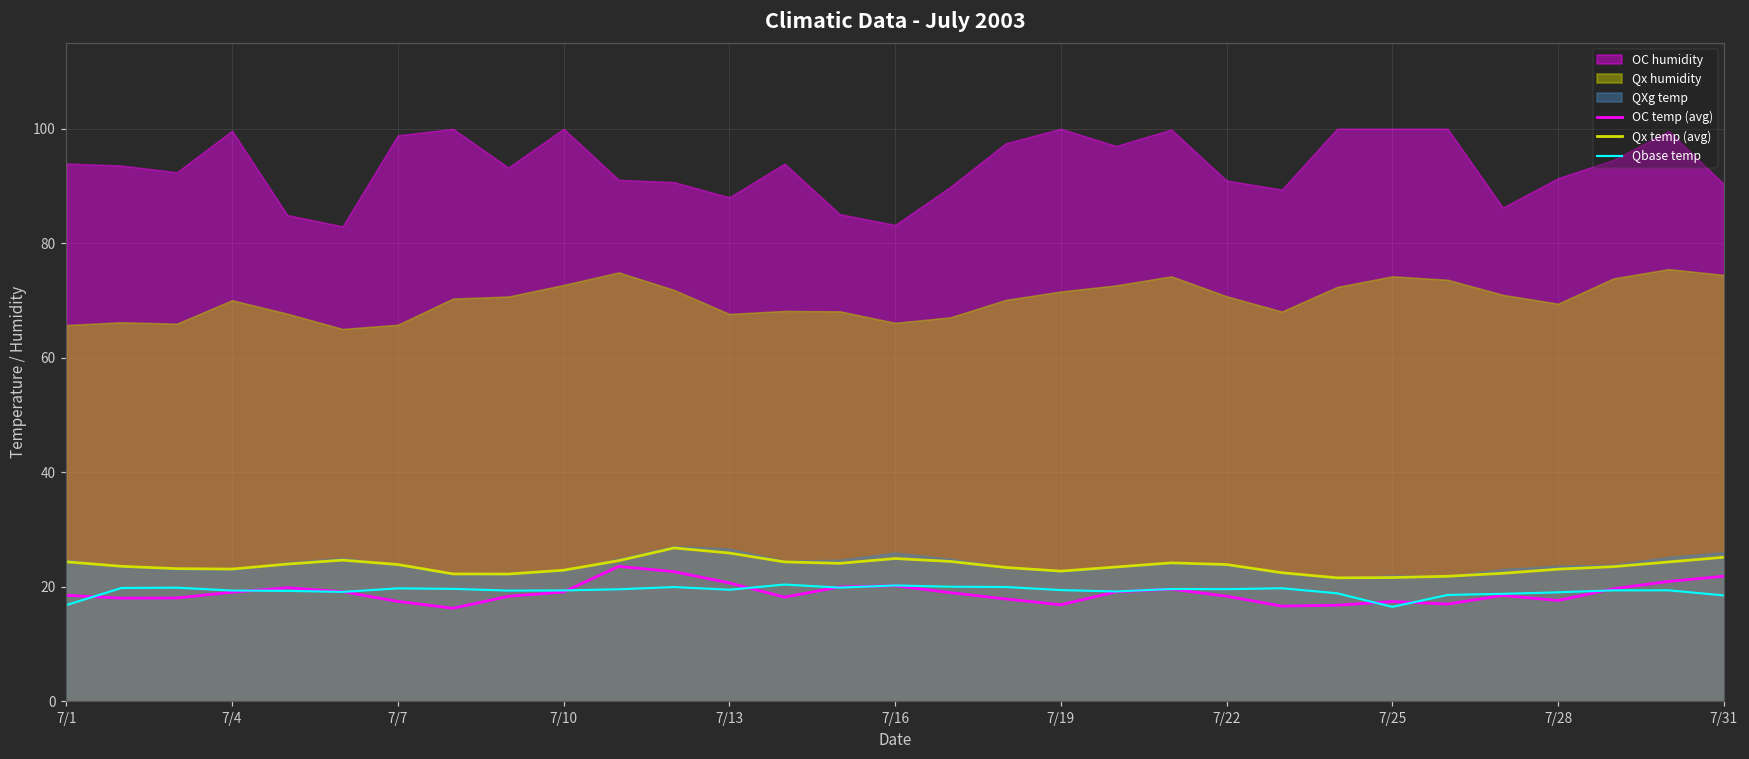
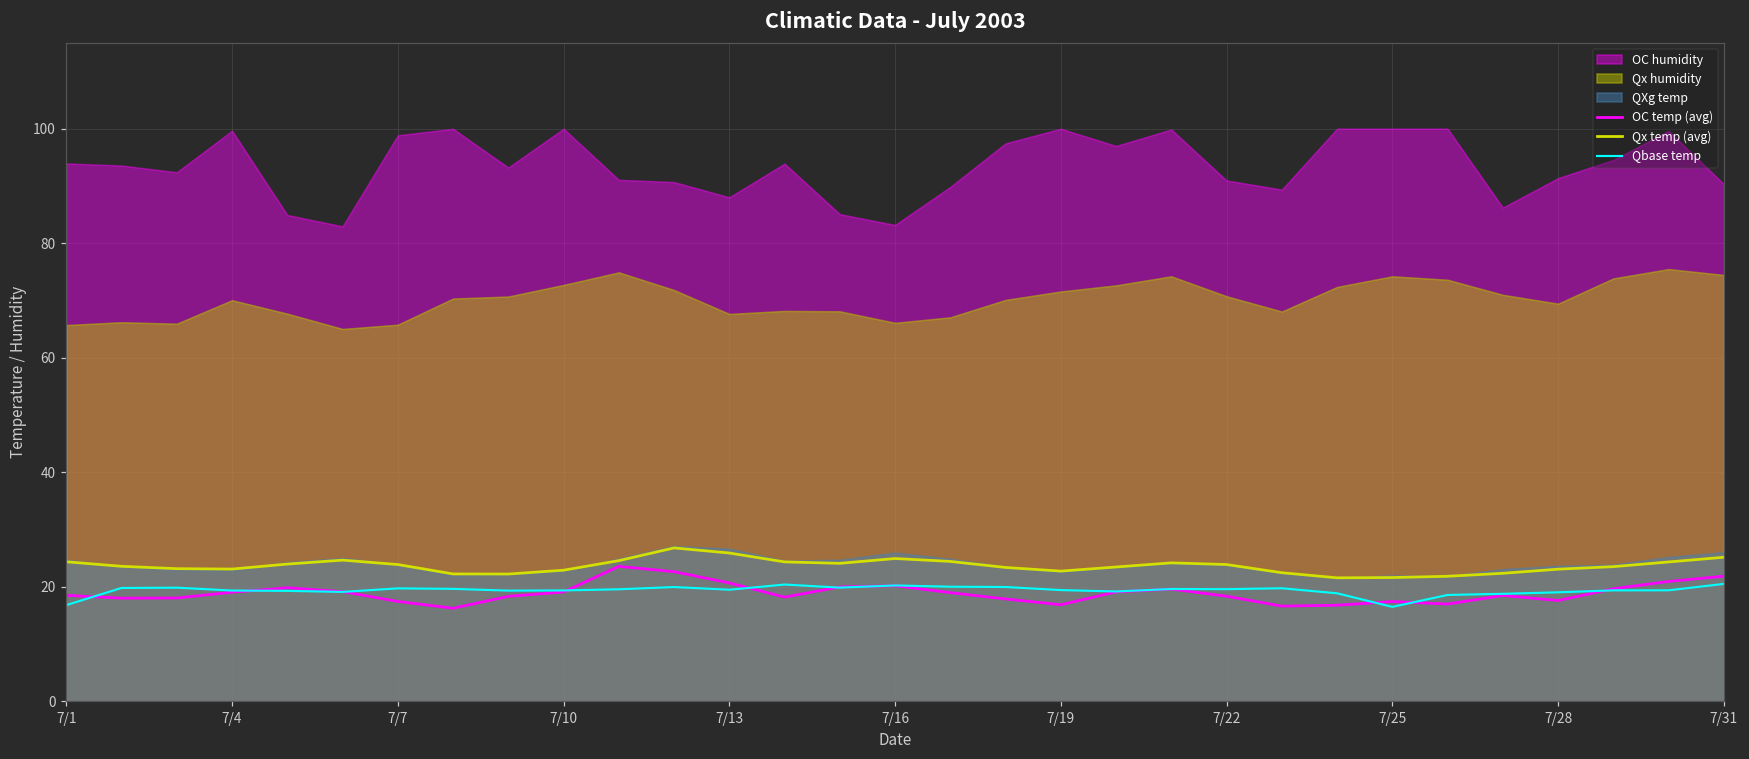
Qbase temp, 7/31: 19 -> 21
